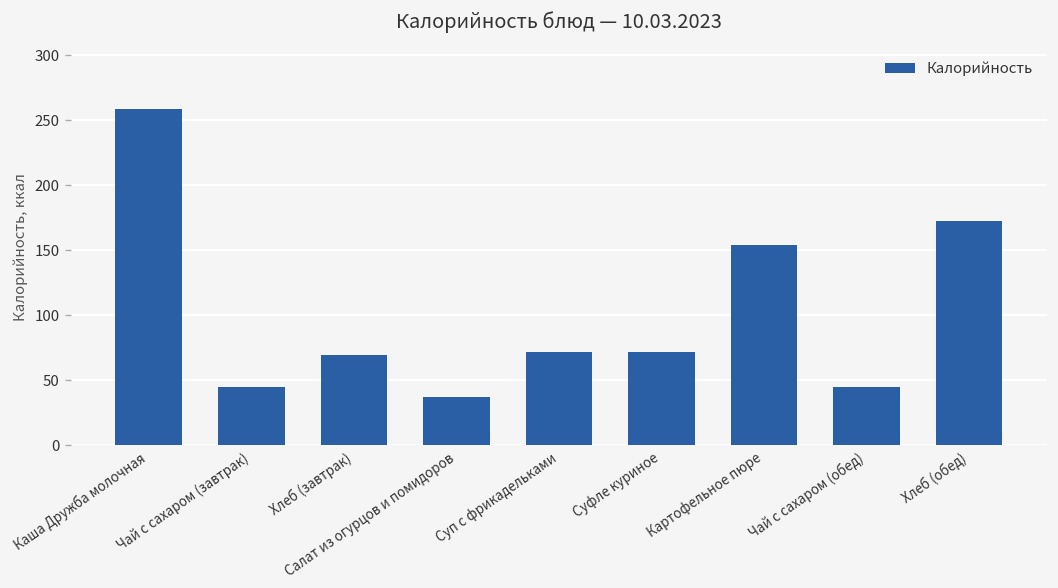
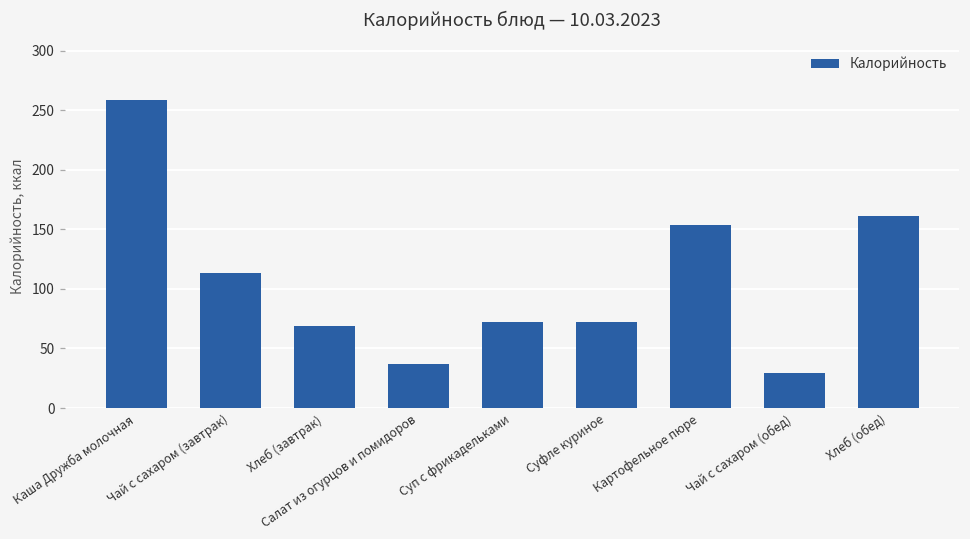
Чай с сахаром (завтрак): 44 -> 113
Чай с сахаром (обед): 44 -> 29
Хлеб (обед): 173 -> 161
